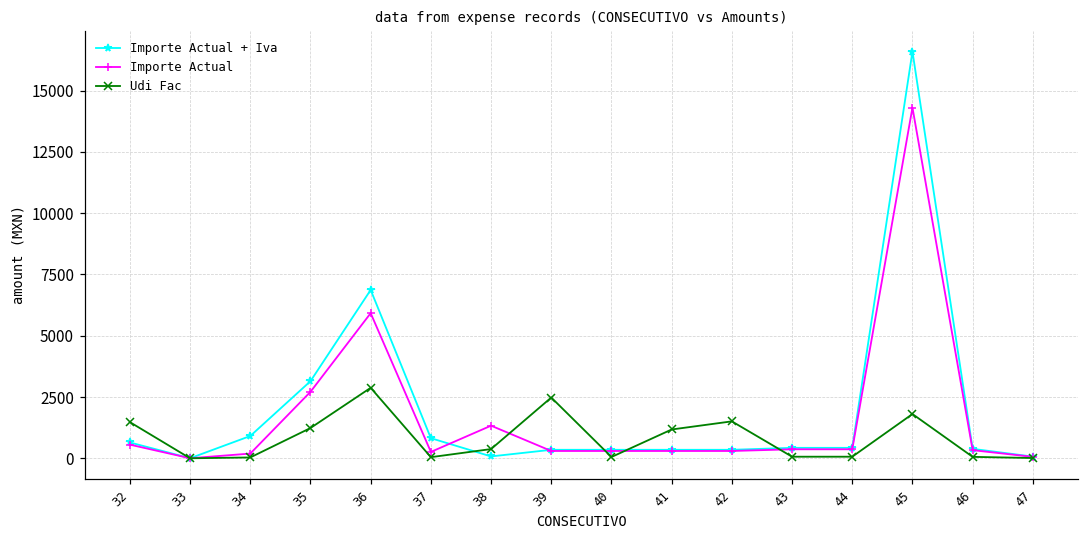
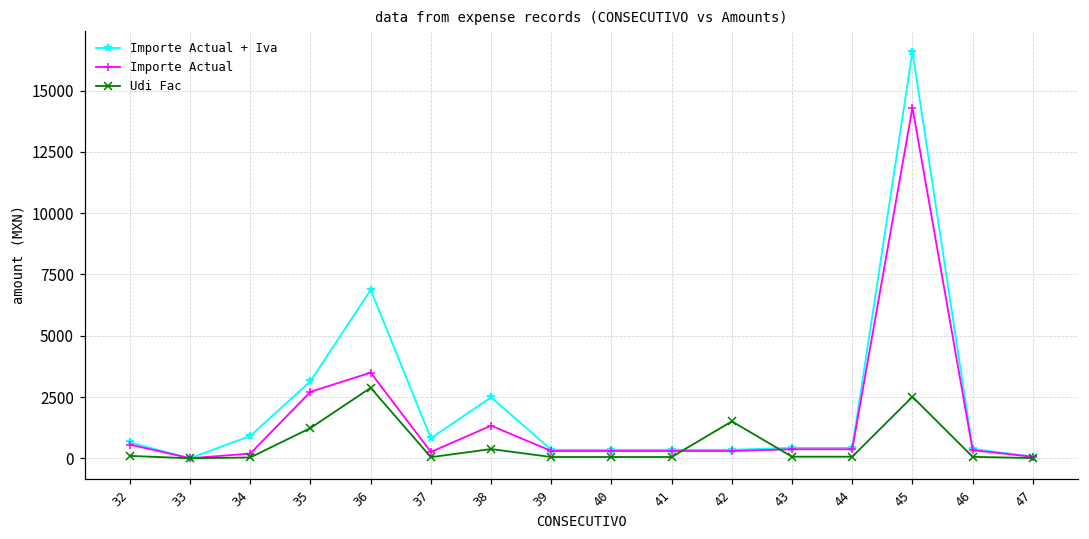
Udi Fac, 32: 1500 -> 100
Importe Actual, 36: 5900 -> 3500
Importe Actual + Iva, 38: 100 -> 2500
Udi Fac, 39: 2500 -> 100
Udi Fac, 41: 1200 -> 100
Udi Fac, 45: 1800 -> 2500
